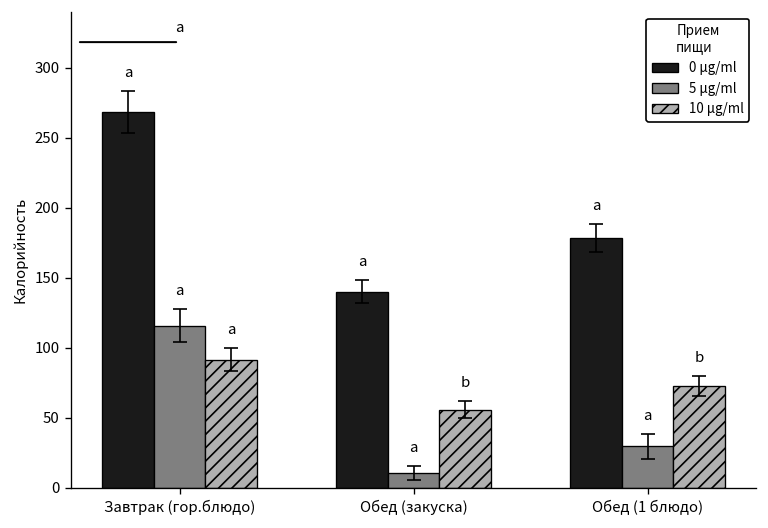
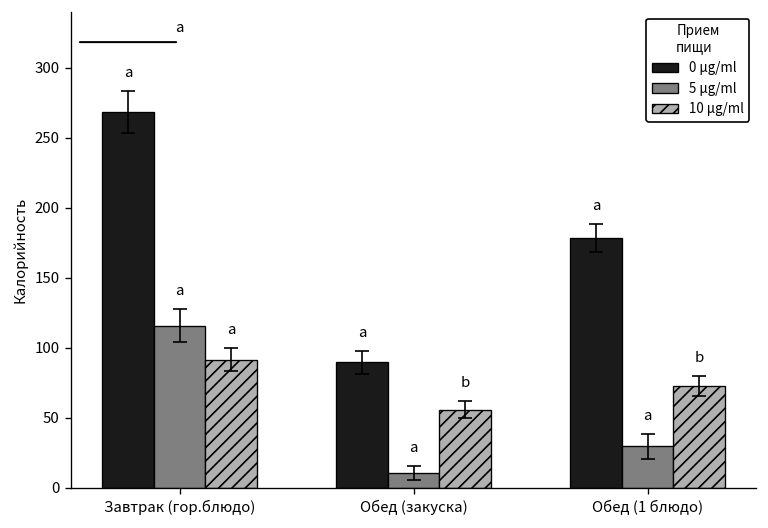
0 μg/ml, Обед (закуска): 140 -> 90
